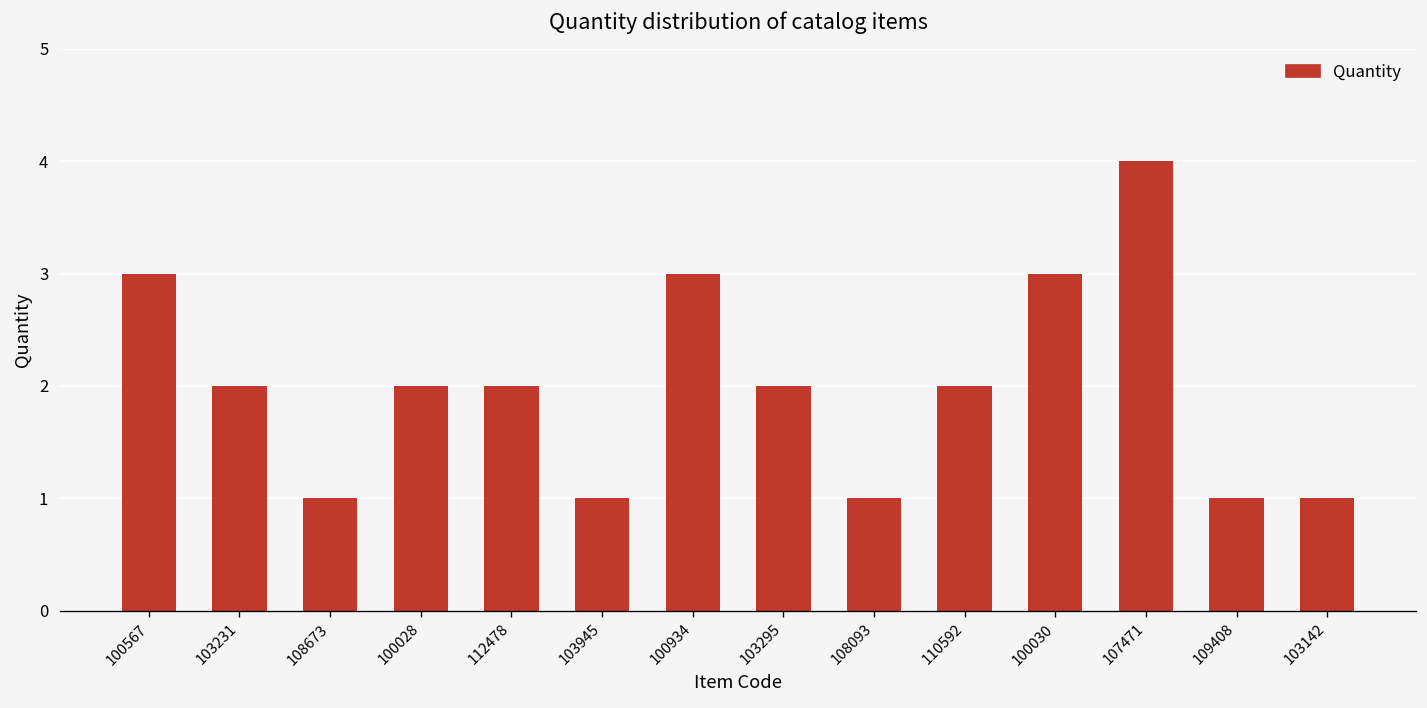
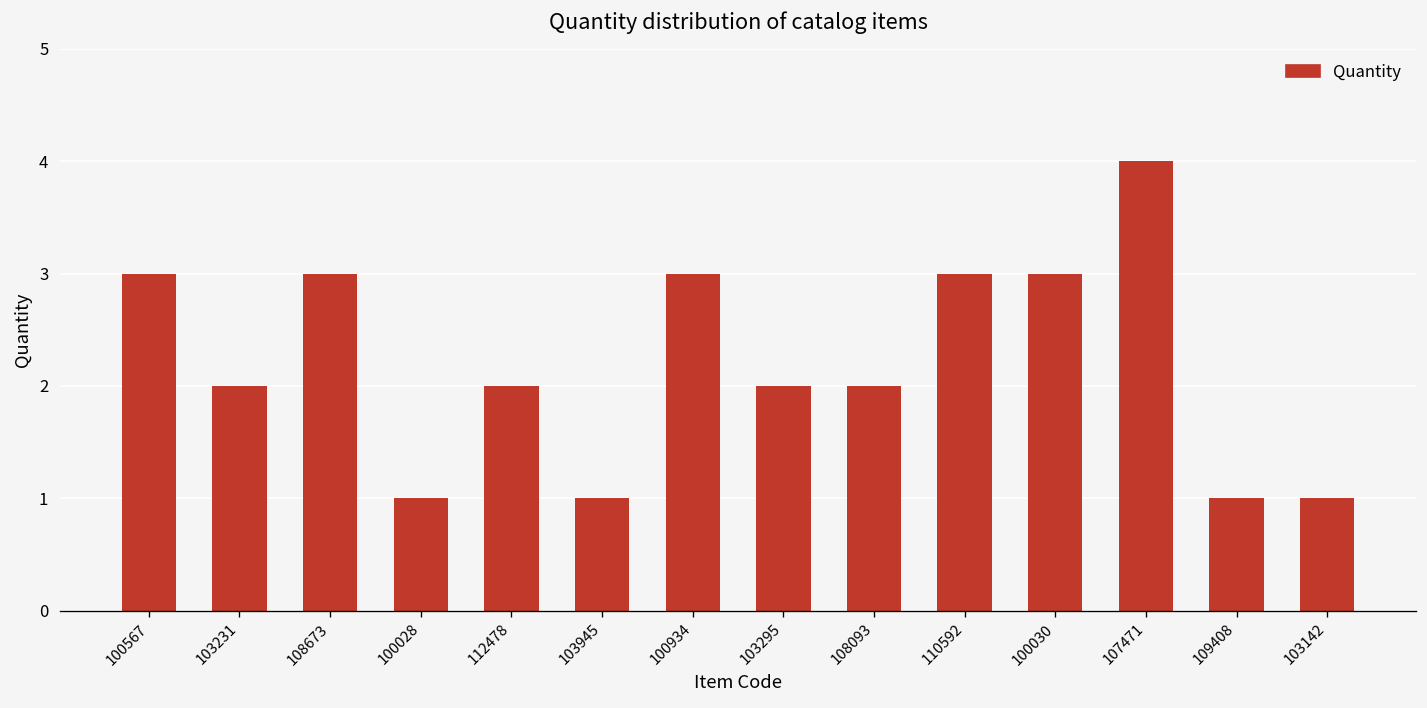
108673: 1 -> 3
100028: 2 -> 1
108093: 1 -> 2
110592: 2 -> 3
